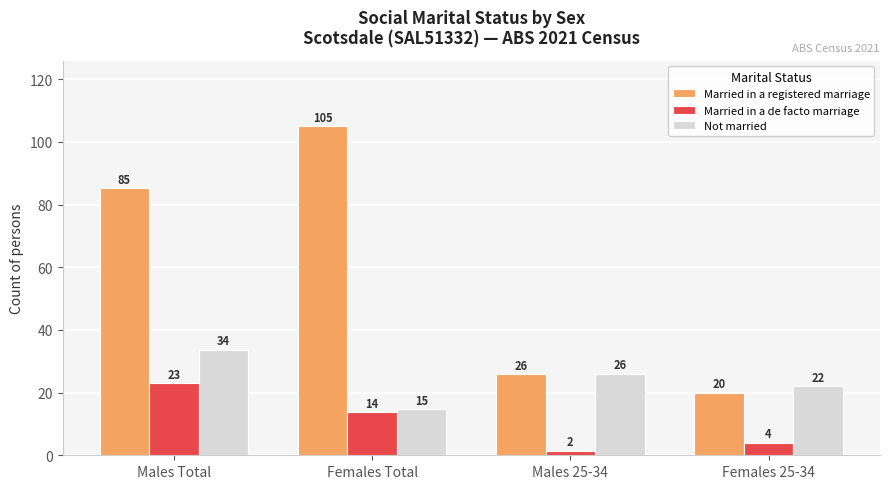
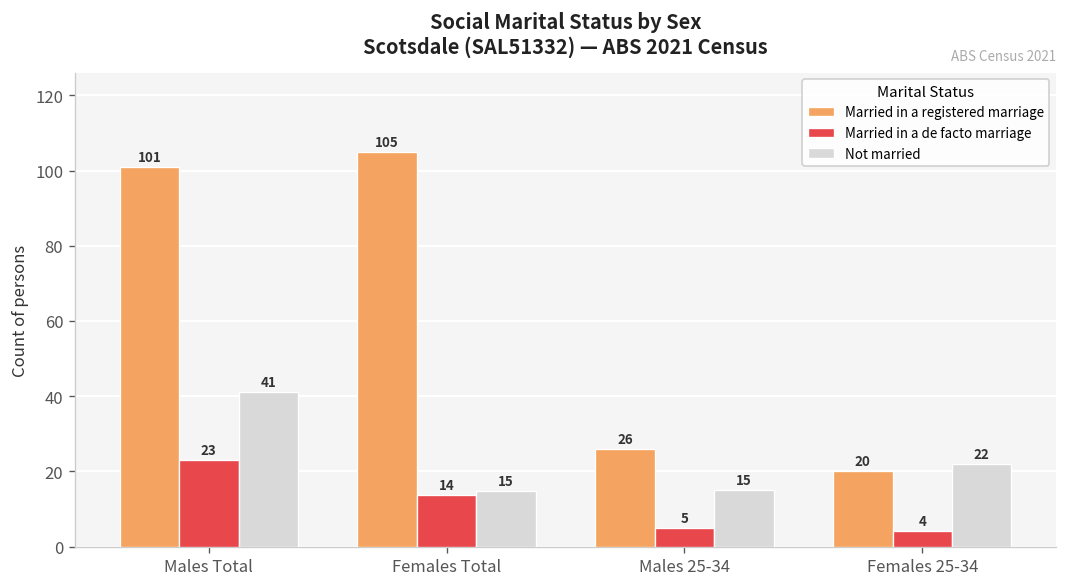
Married in a registered marriage, Males Total: 85 -> 101
Not married, Males Total: 34 -> 41
Married in a de facto marriage, Males 25-34: 2 -> 5
Not married, Males 25-34: 26 -> 15
